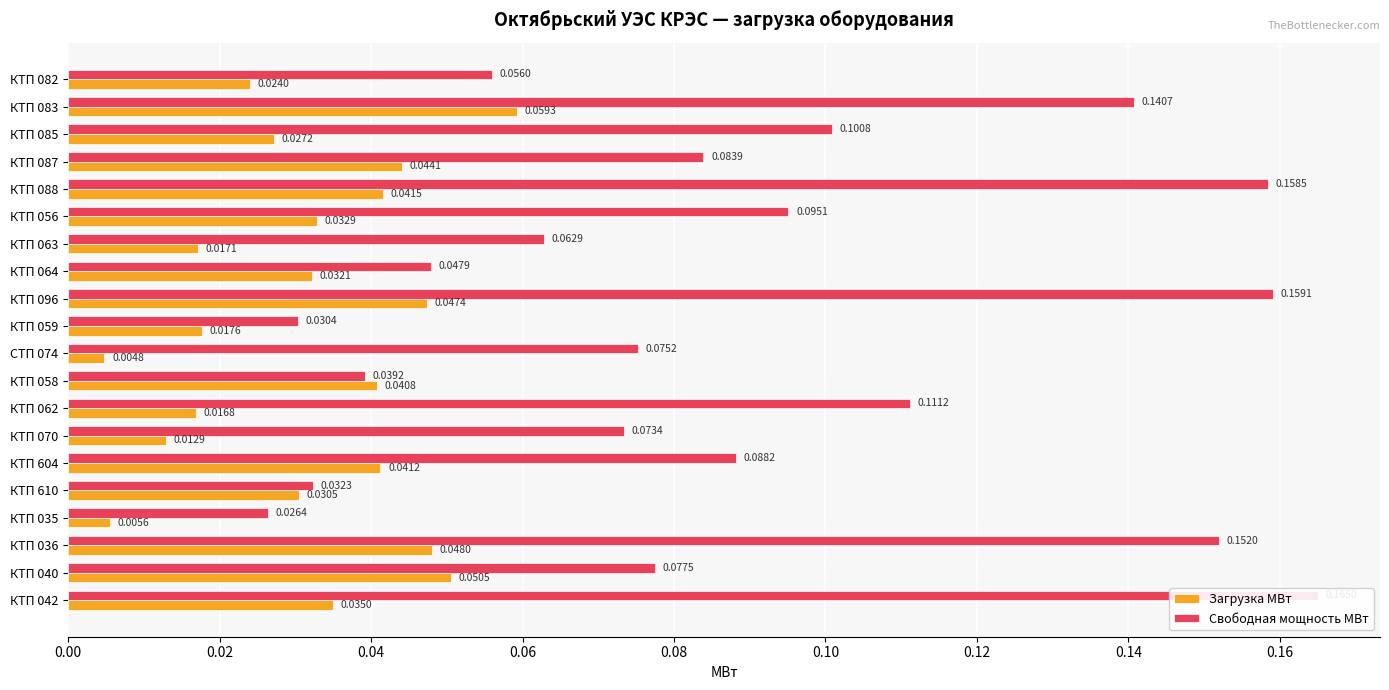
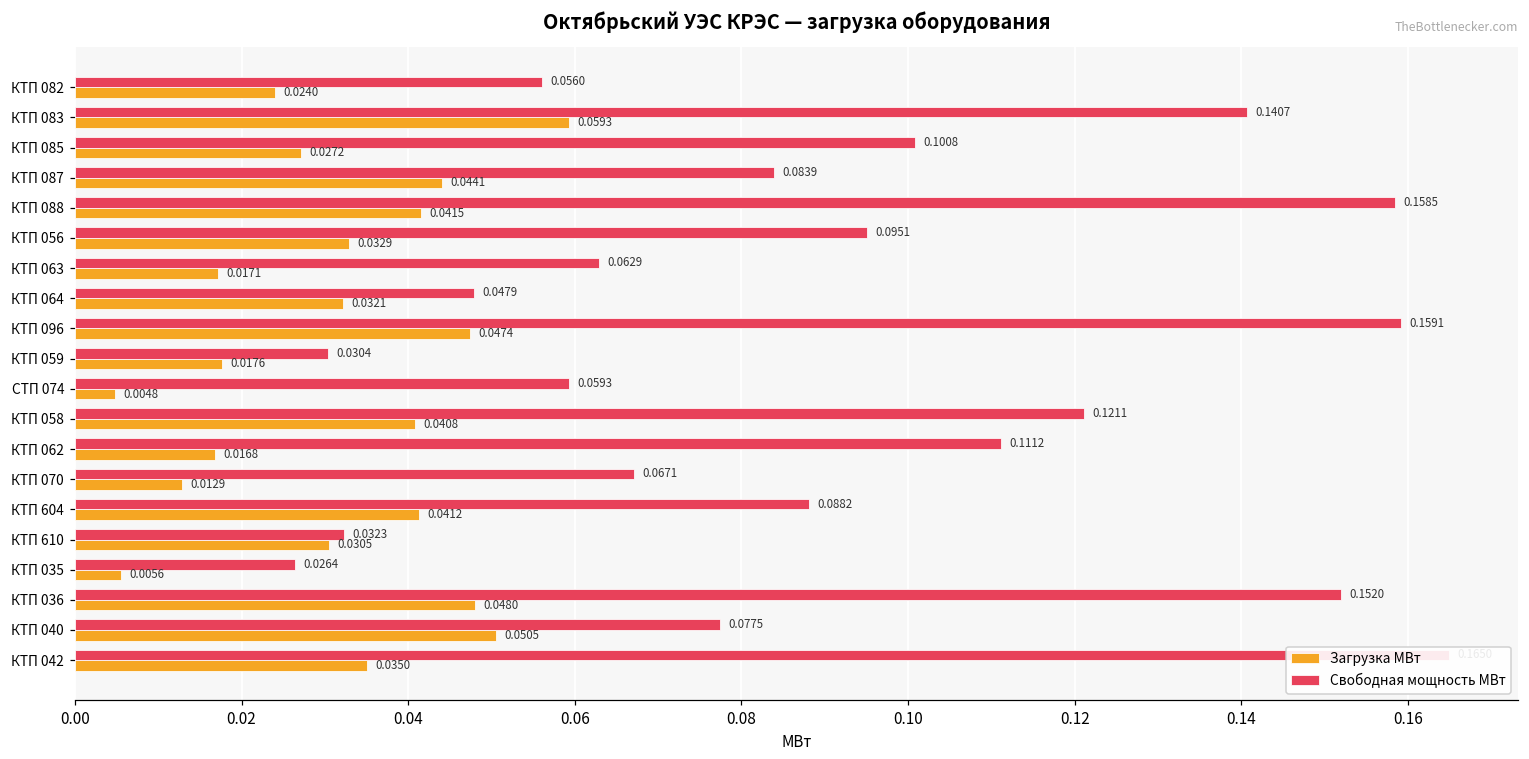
Свободная мощность МВт, СТП 074: 0.0752 -> 0.0593
Свободная мощность МВт, КТП 058: 0.0392 -> 0.1211
Свободная мощность МВт, КТП 070: 0.0734 -> 0.0671
